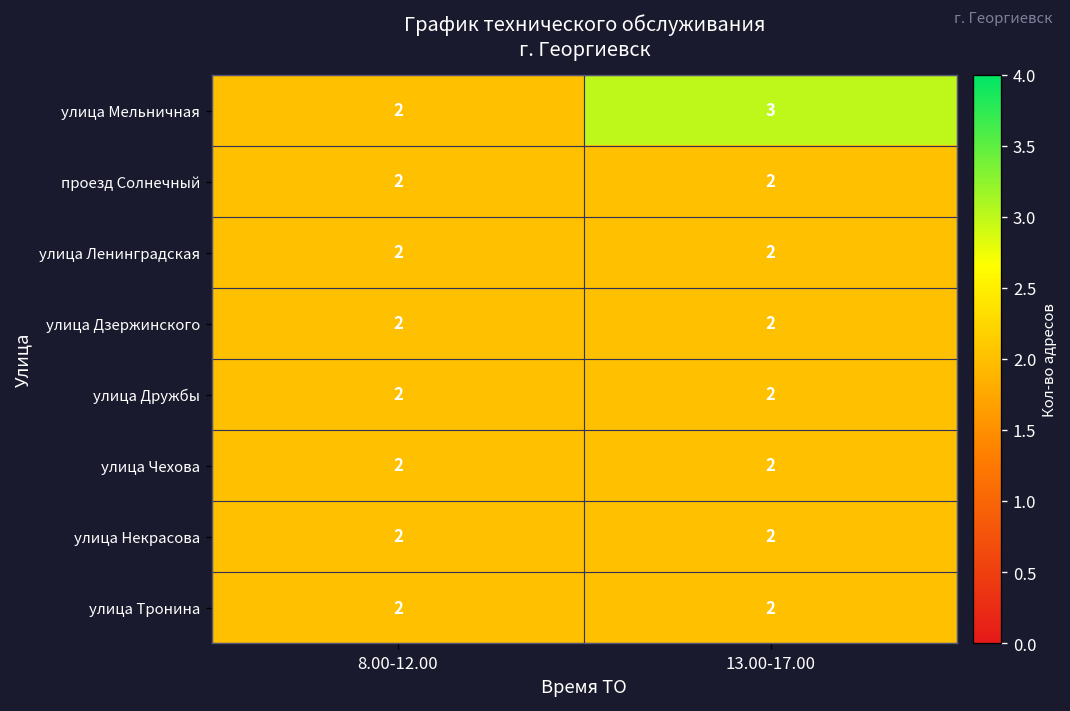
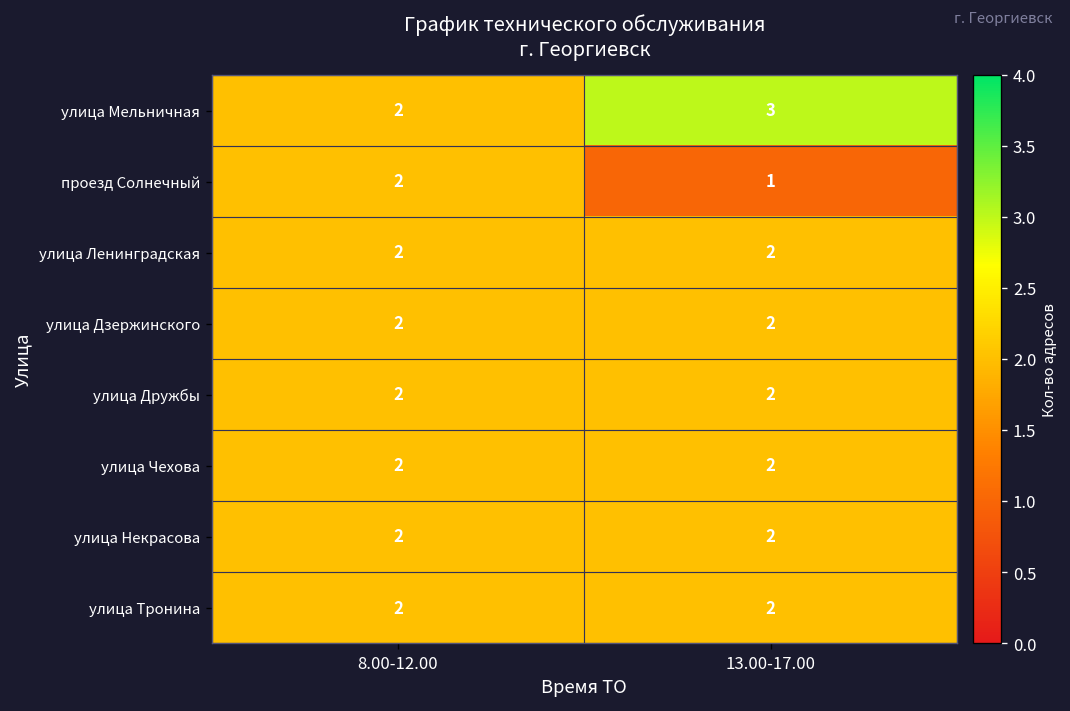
проезд Солнечный, 13.00-17.00: 2 -> 1
